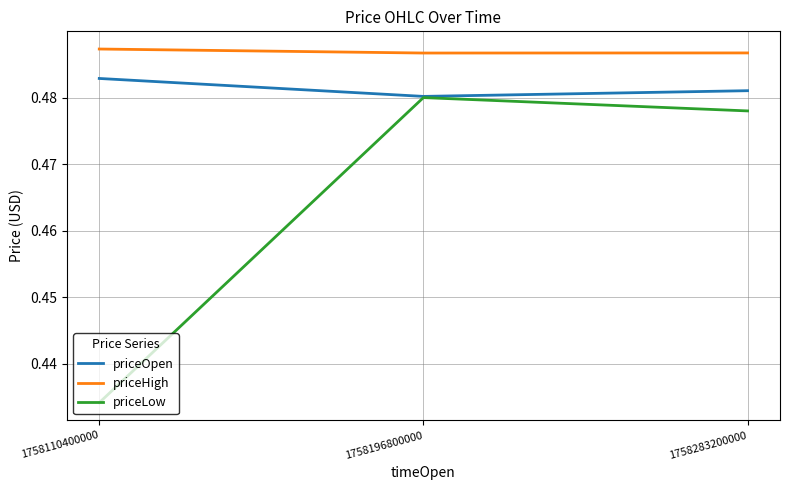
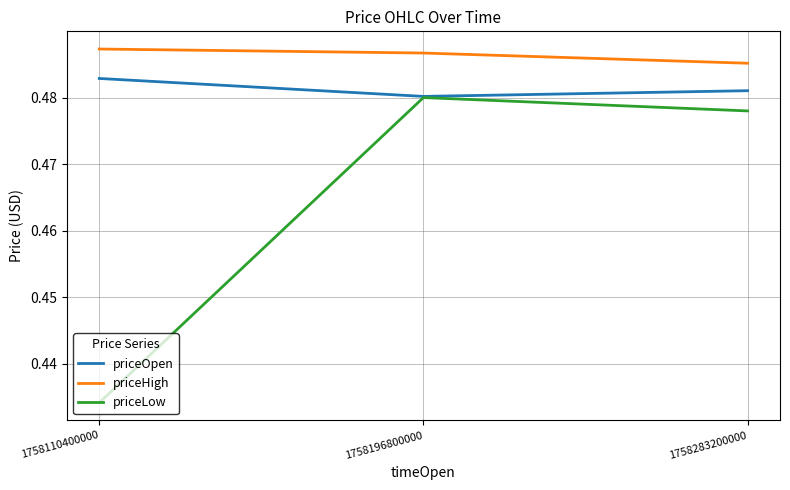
priceHigh, 1758283200000: 0.487 -> 0.485
